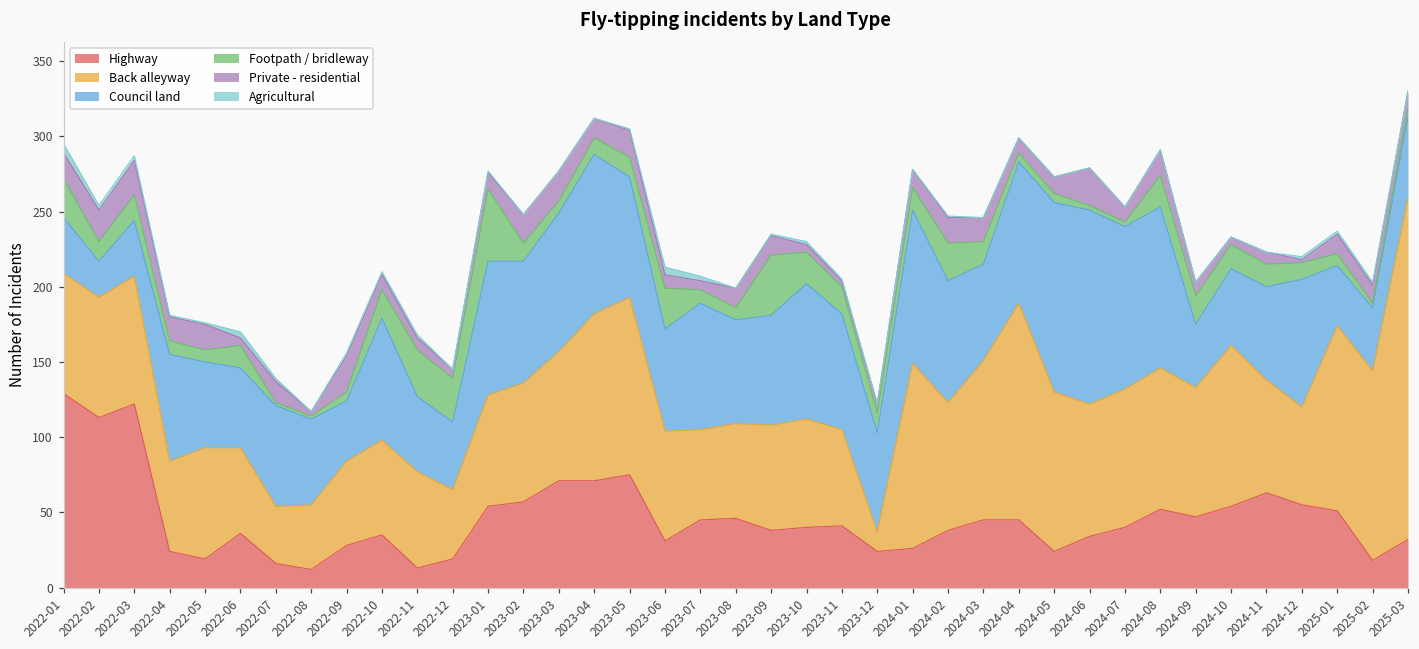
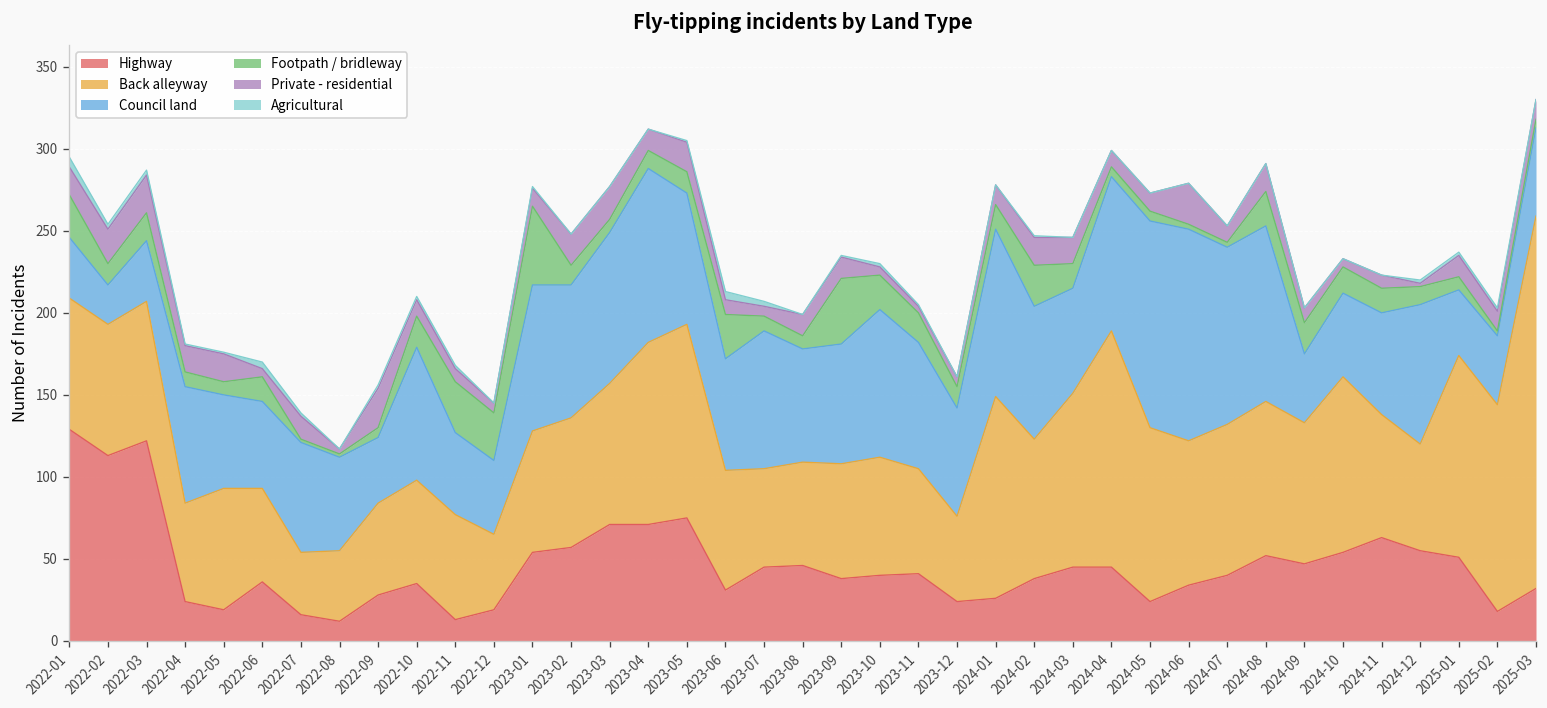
Back alleyway, 2023-12: 13 -> 52
